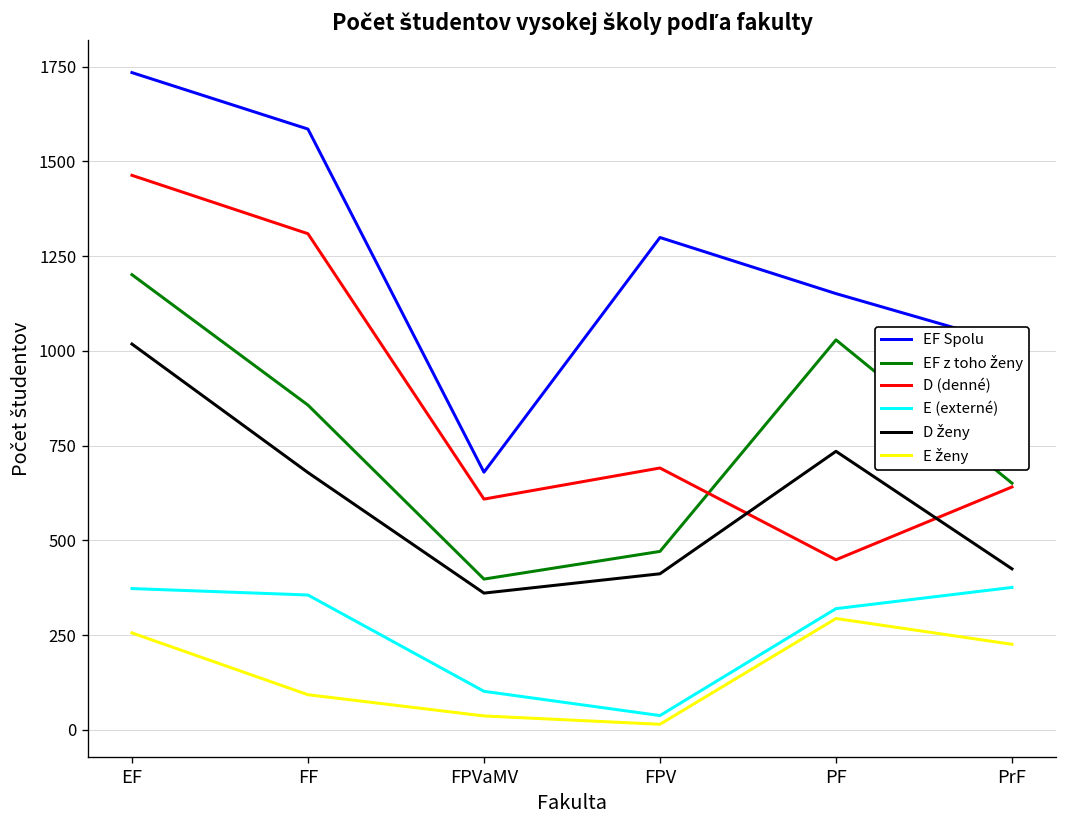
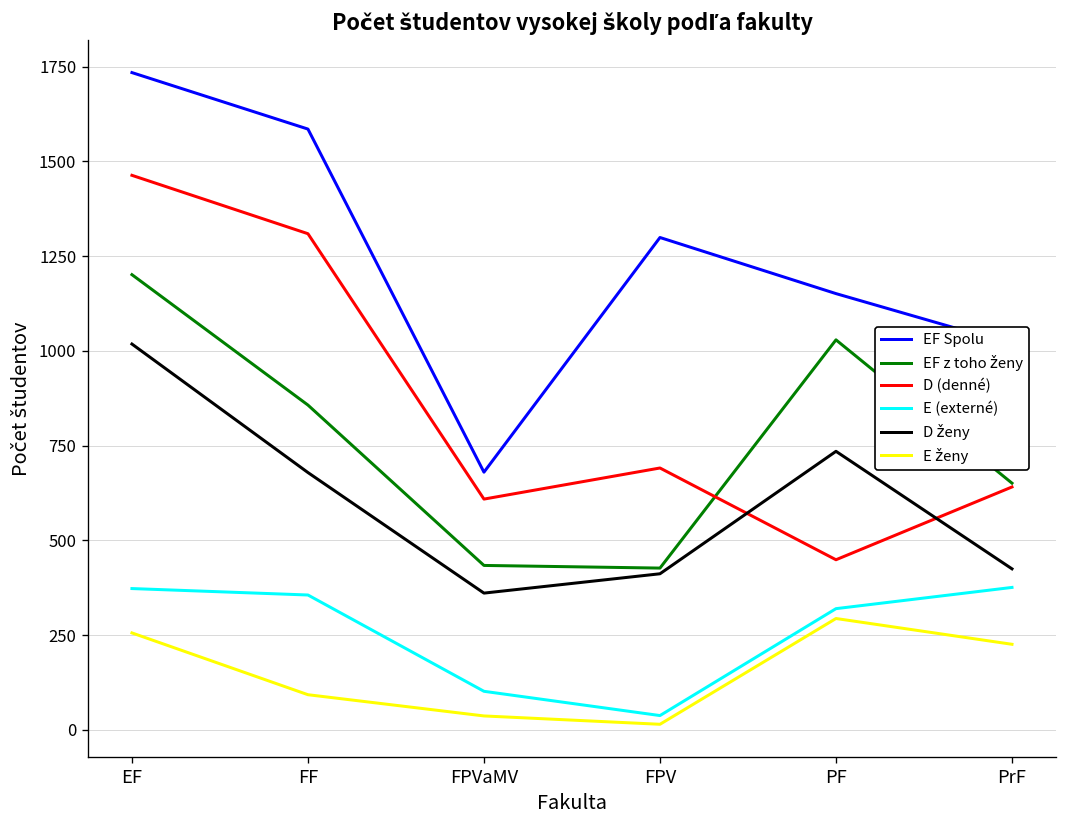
EF z toho ženy, FPVaMV: 400 -> 430
EF z toho ženy, FPV: 470 -> 430
